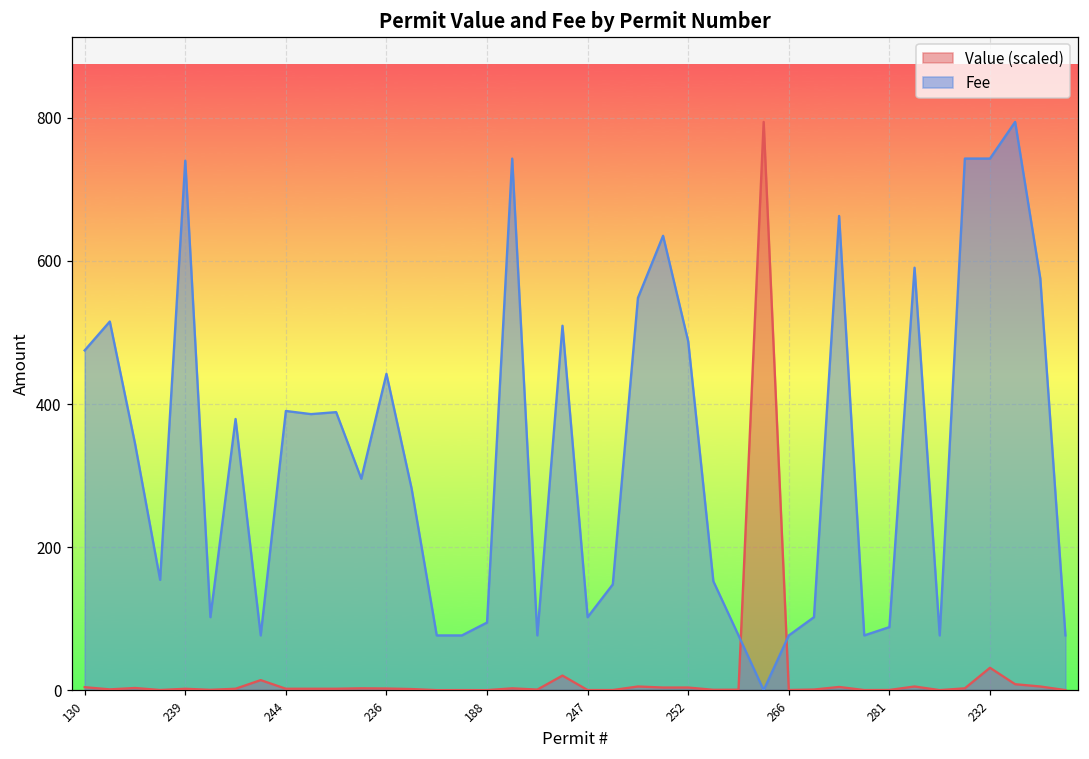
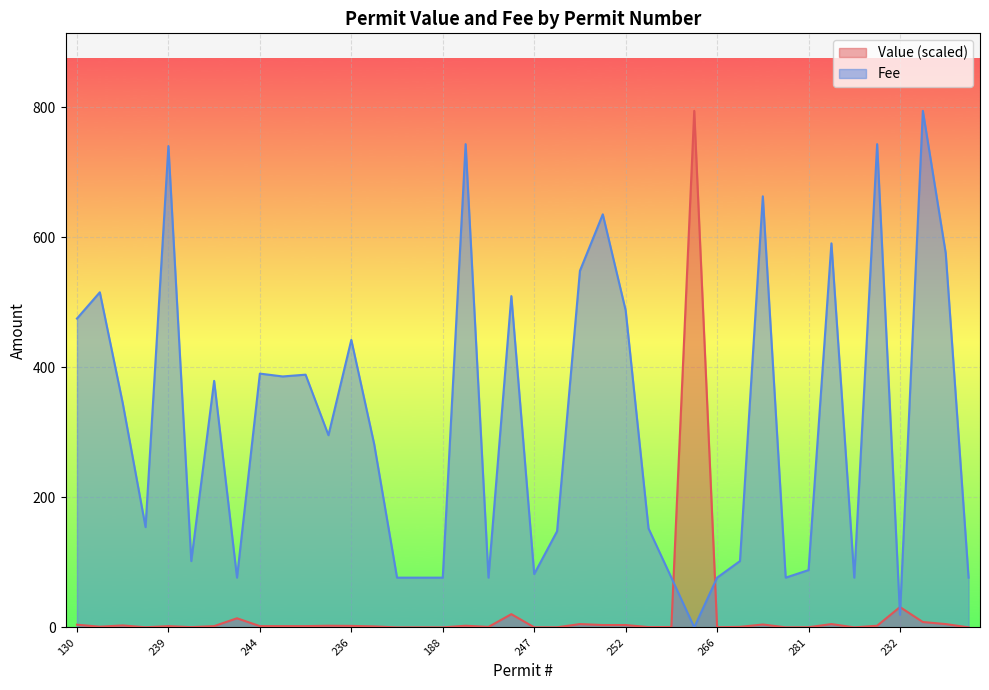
Fee, 188: 90 -> 80
Fee, 247: 100 -> 80
Fee, 232: 740 -> 20
